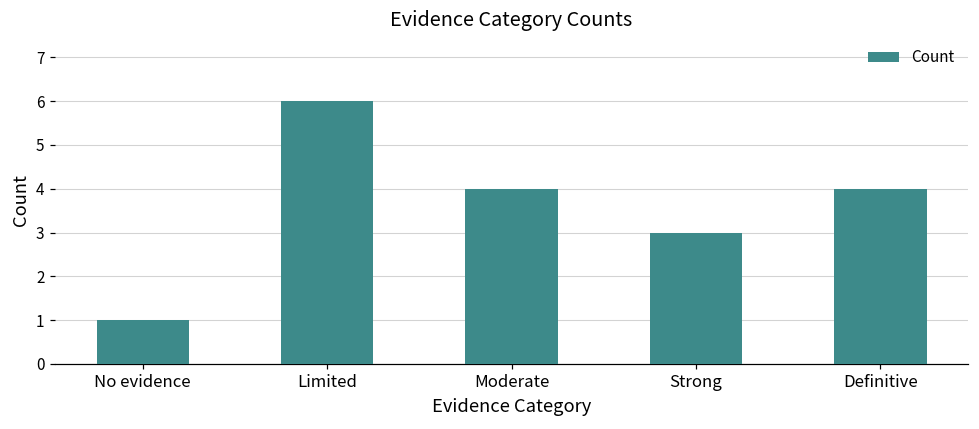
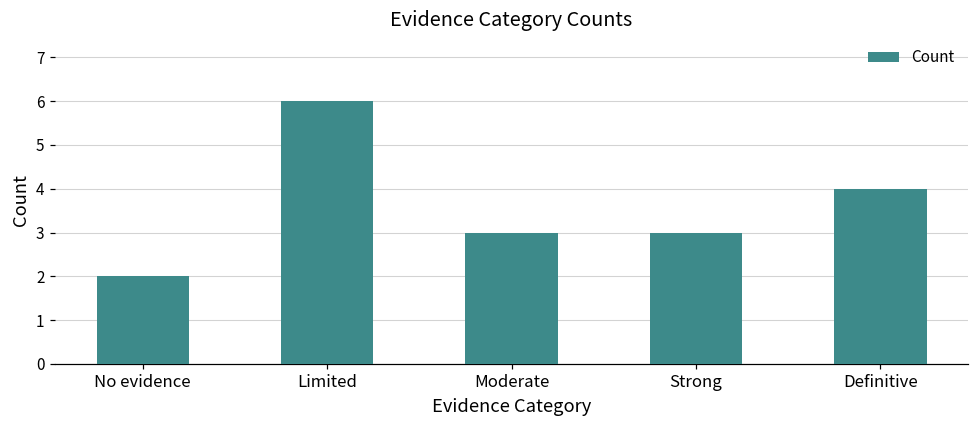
No evidence: 1 -> 2
Moderate: 4 -> 3
